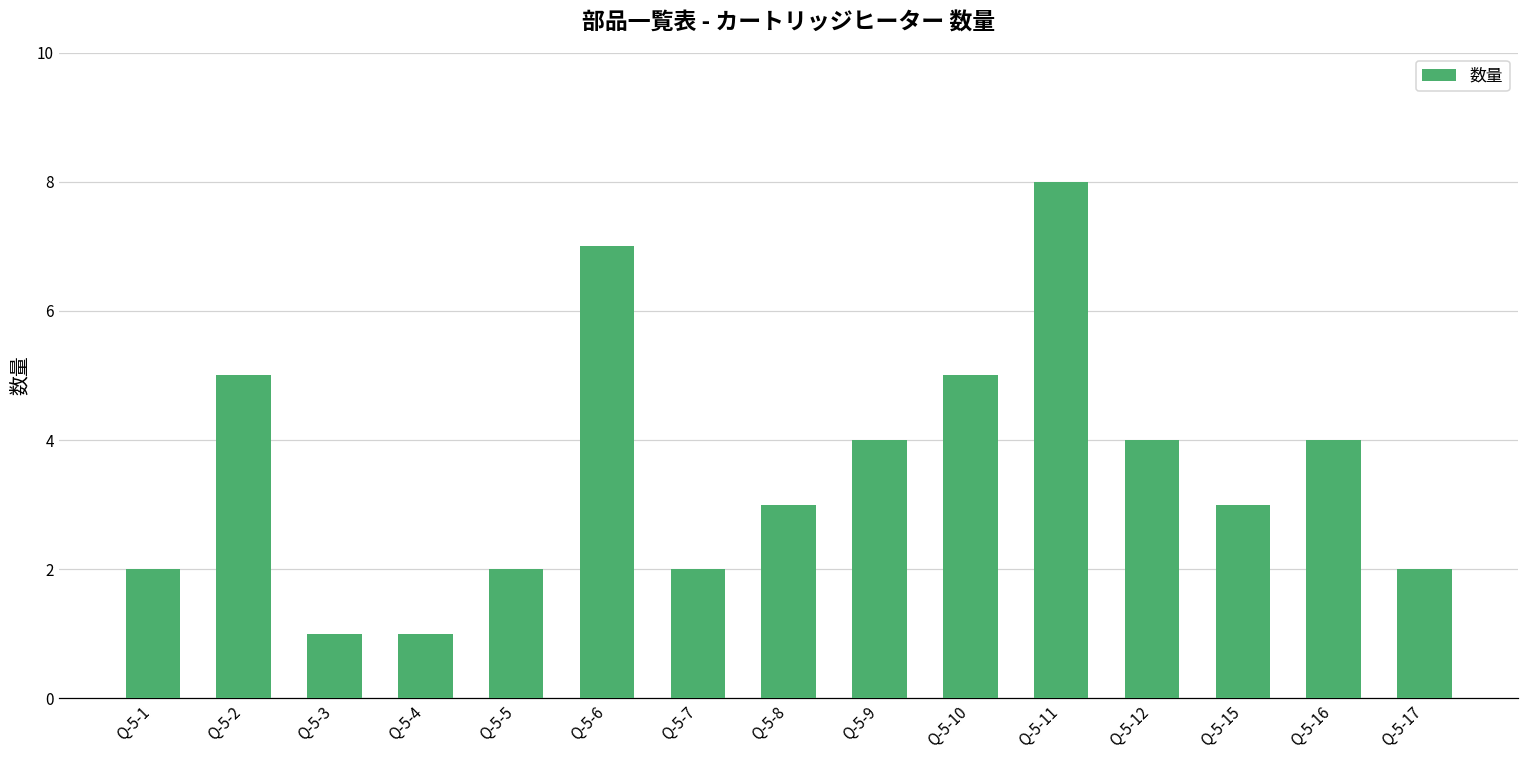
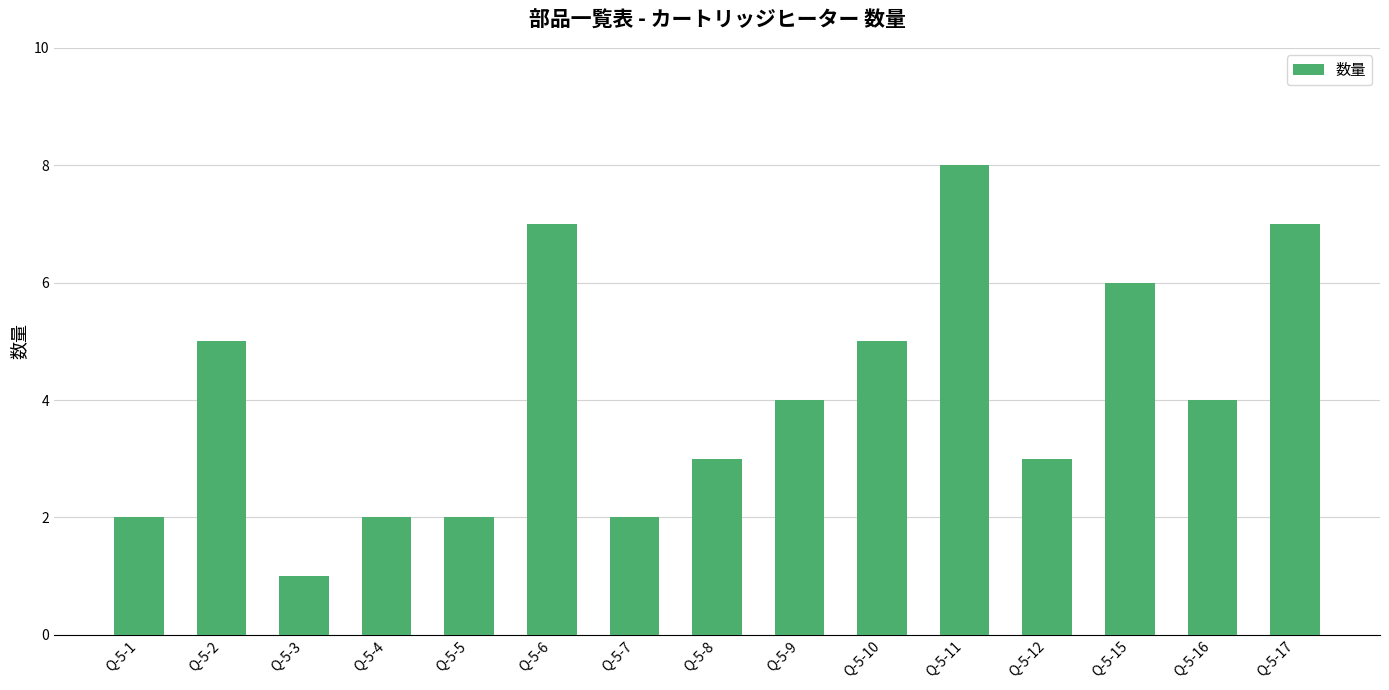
Q-5-4: 1 -> 2
Q-5-12: 4 -> 3
Q-5-15: 3 -> 6
Q-5-17: 2 -> 7
